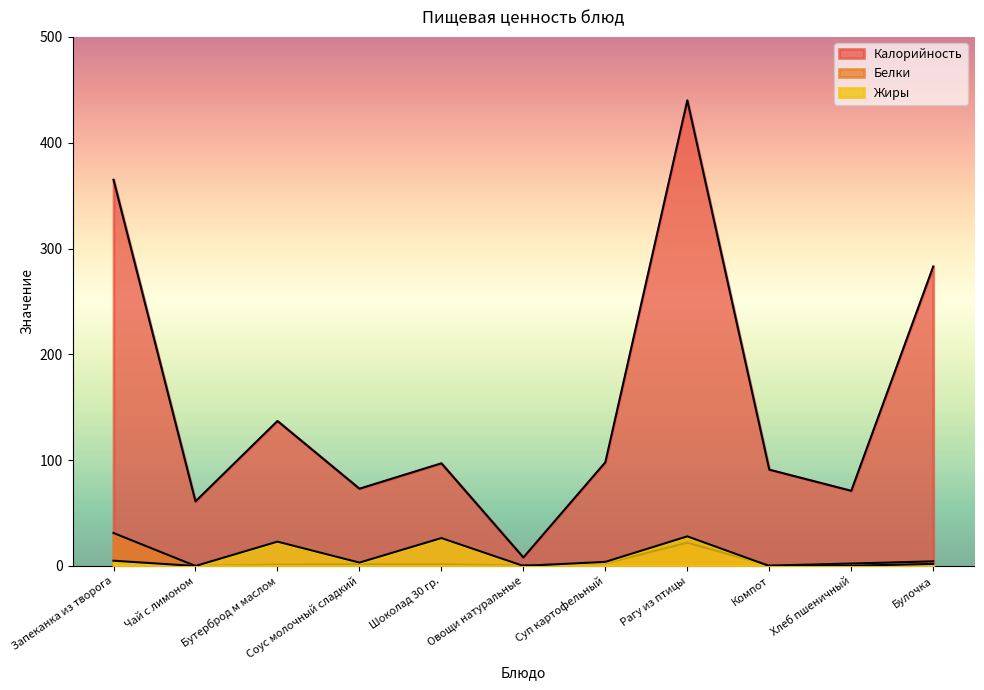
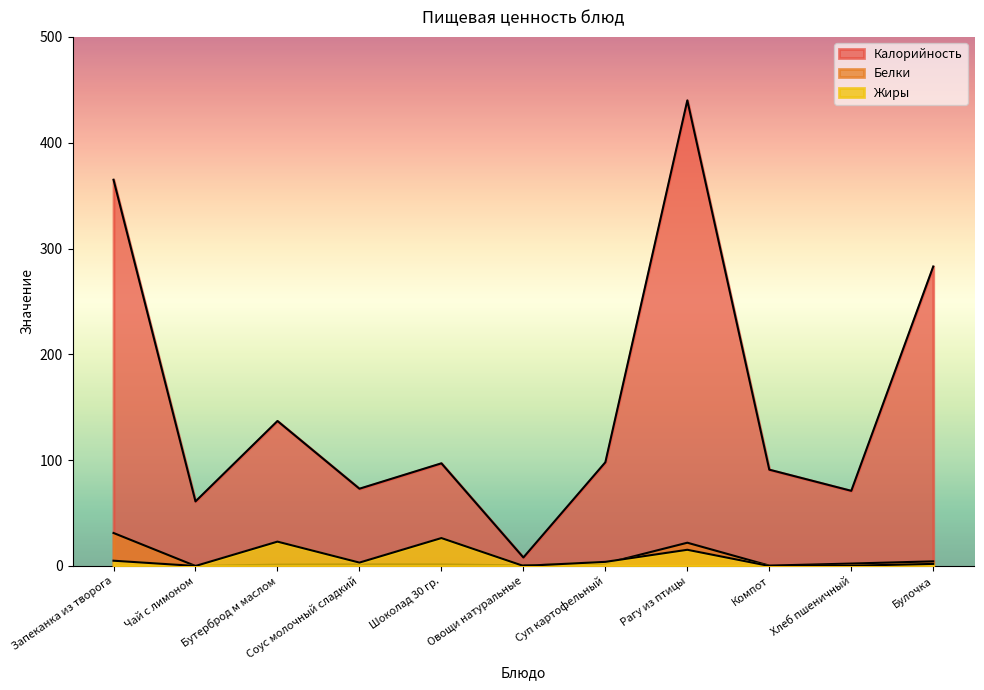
Жиры, Рагу из птицы: 28 -> 15
